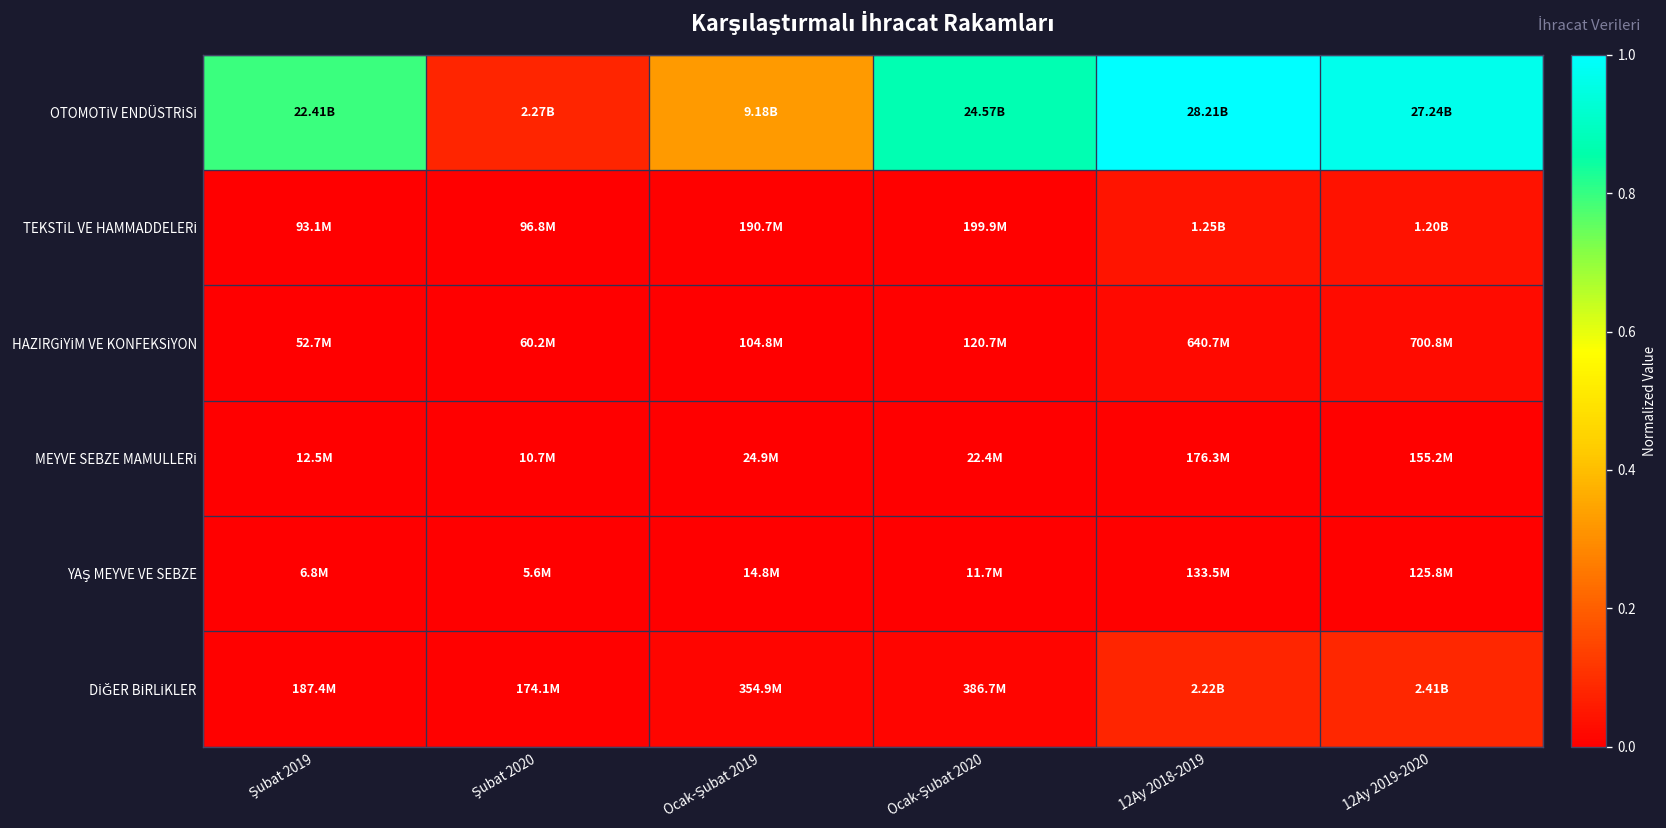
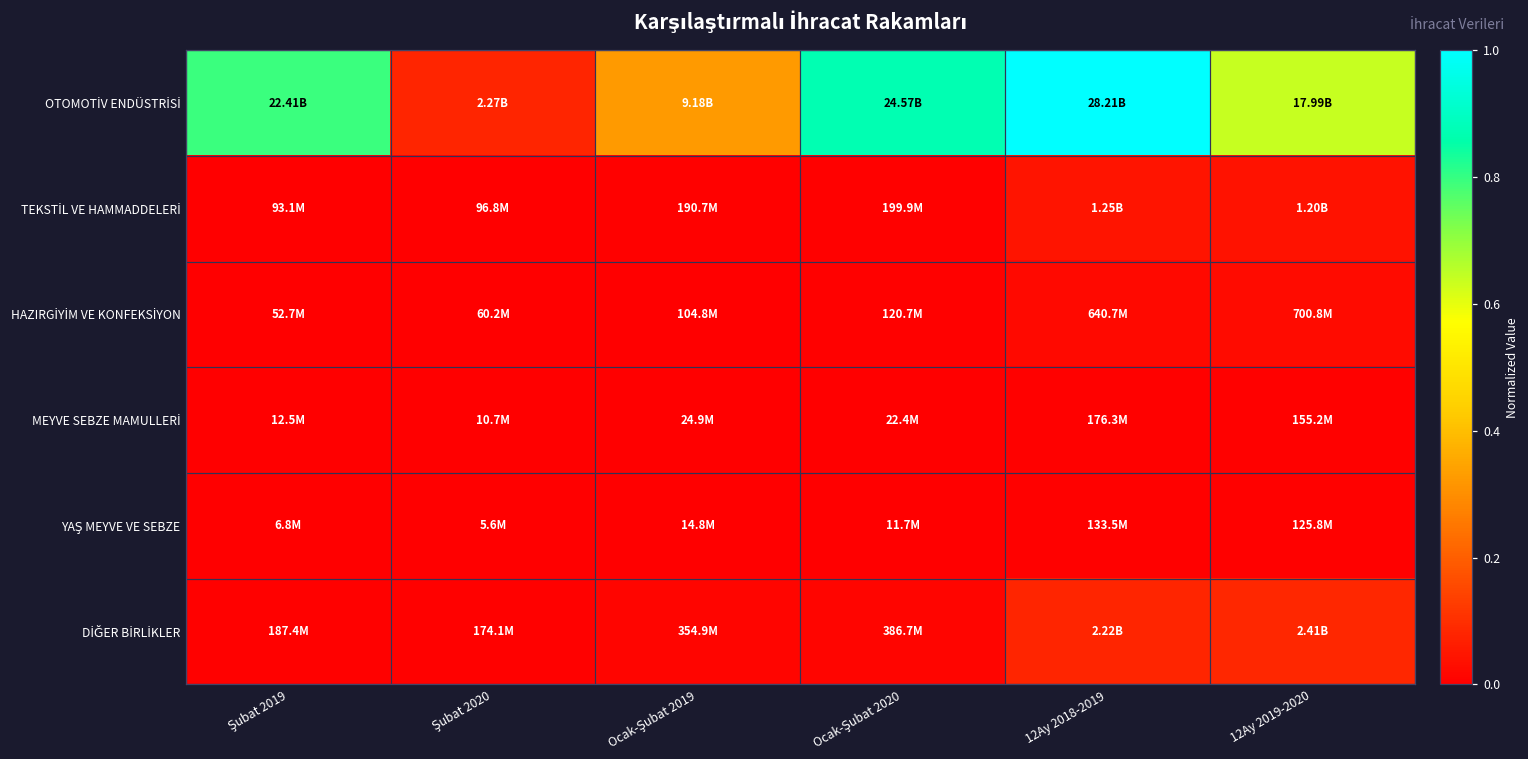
OTOMOTİV ENDÜSTRİSİ, 12Ay 2019-2020: 27.24B -> 17.99B
